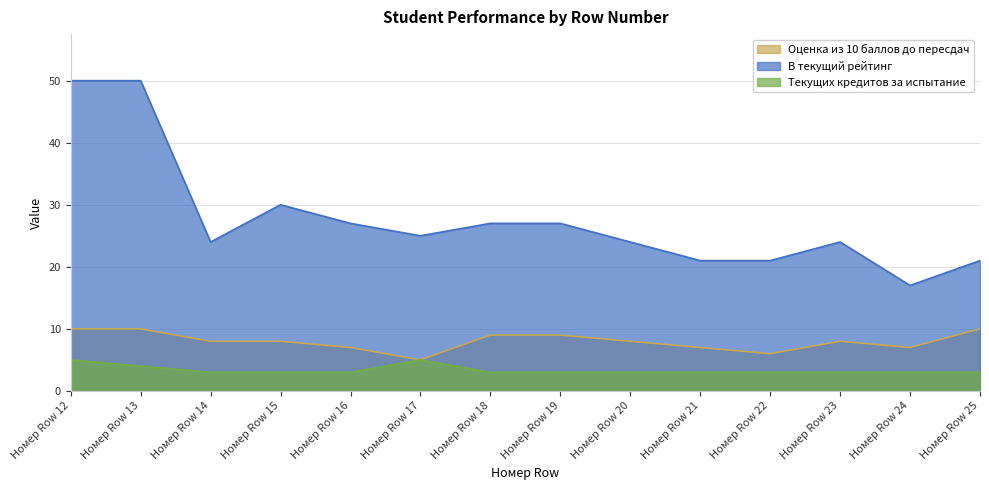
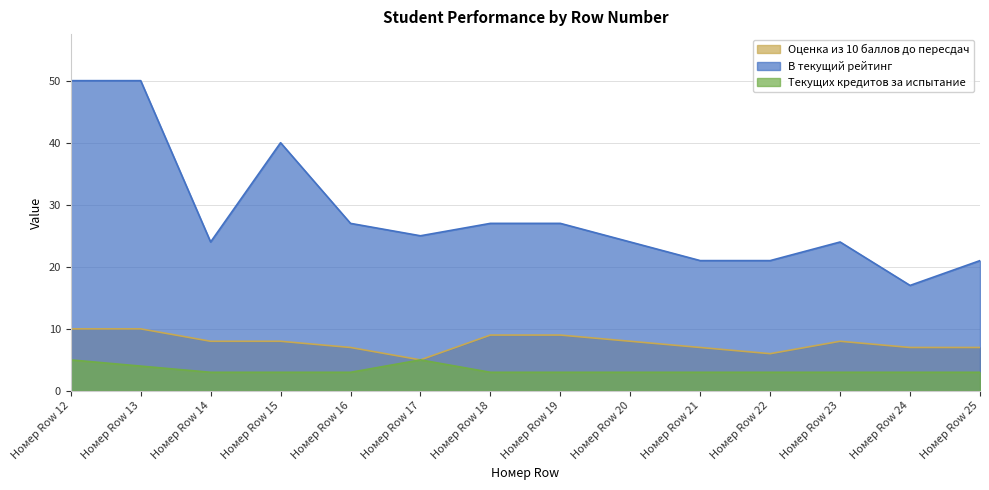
В текущий рейтинг, Номер Row 15: 30 -> 40
Оценка из 10 баллов до пересдач, Номер Row 25: 10 -> 7
